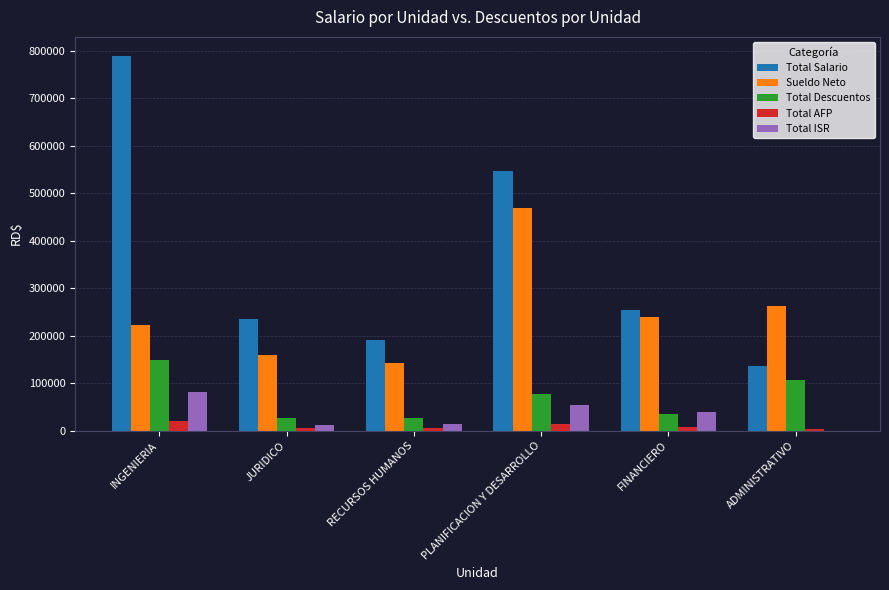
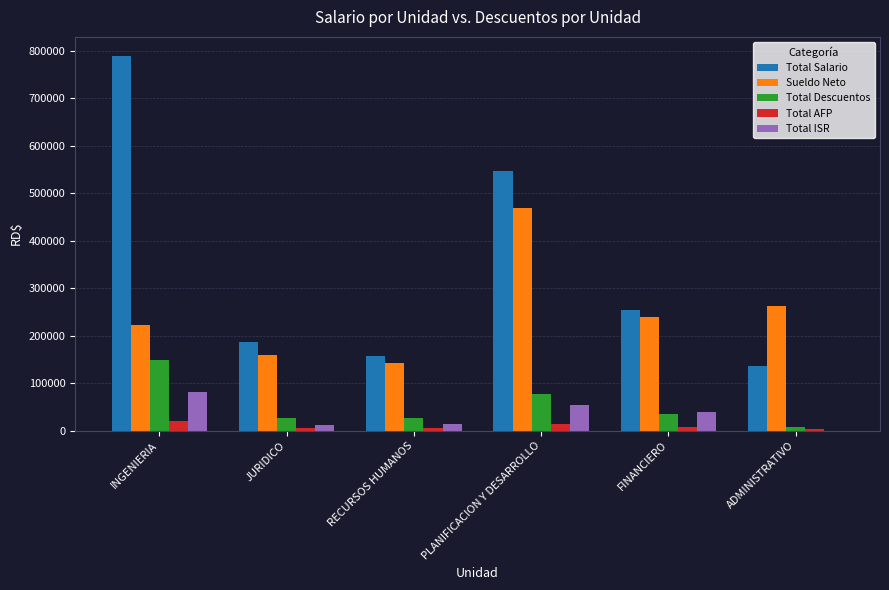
Total Salario, JURIDICO: 230000 -> 190000
Total Salario, RECURSOS HUMANOS: 190000 -> 160000
Total Descuentos, ADMINISTRATIVO: 110000 -> 10000
